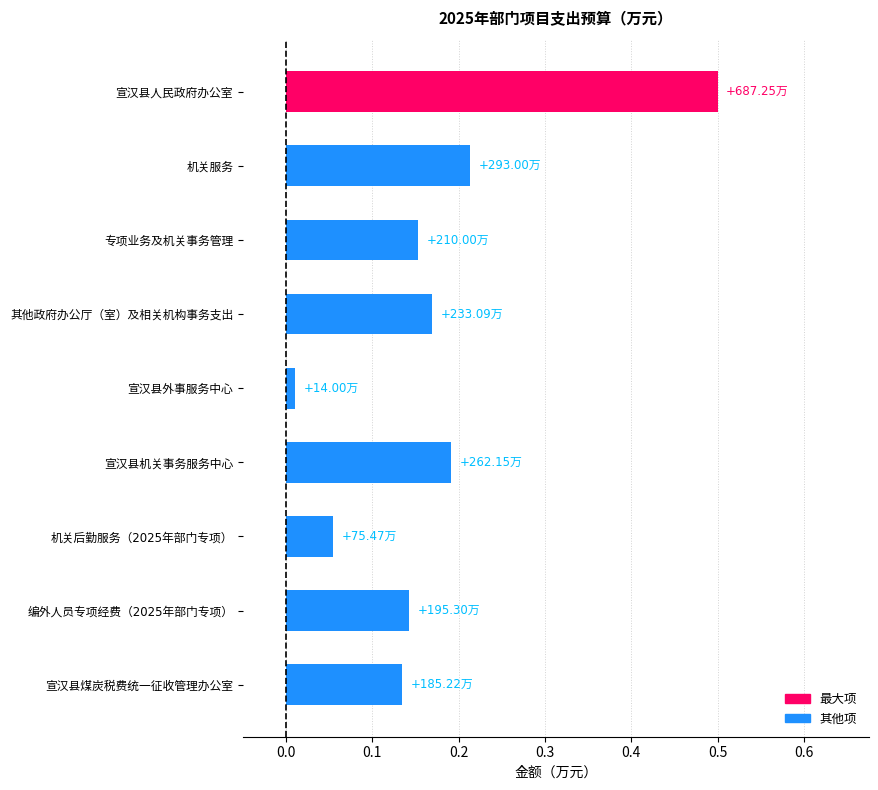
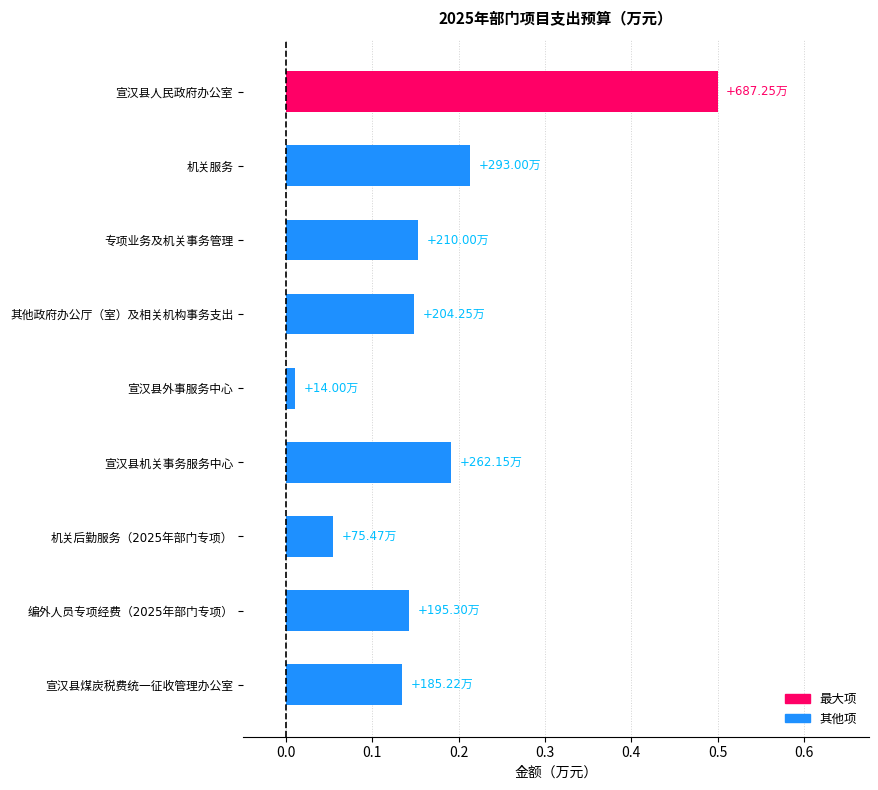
其他政府办公厅（室）及相关机构事务支出: +233.09万 -> +204.25万
